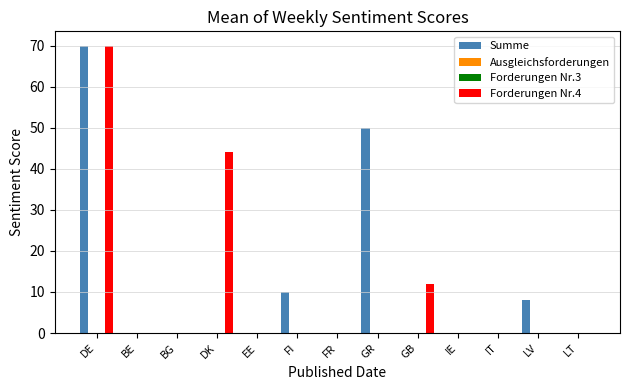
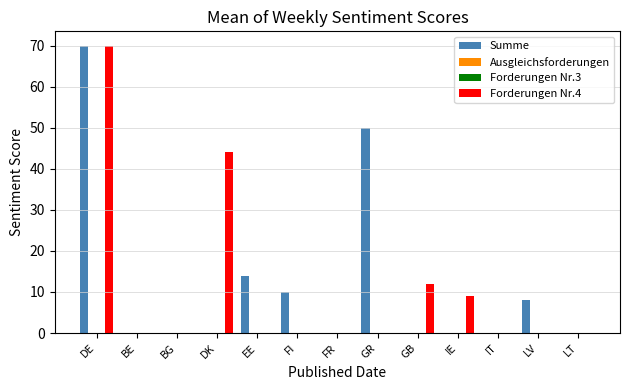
Summe, EE: 0 -> 14
Forderungen Nr.4, IE: 0 -> 9
